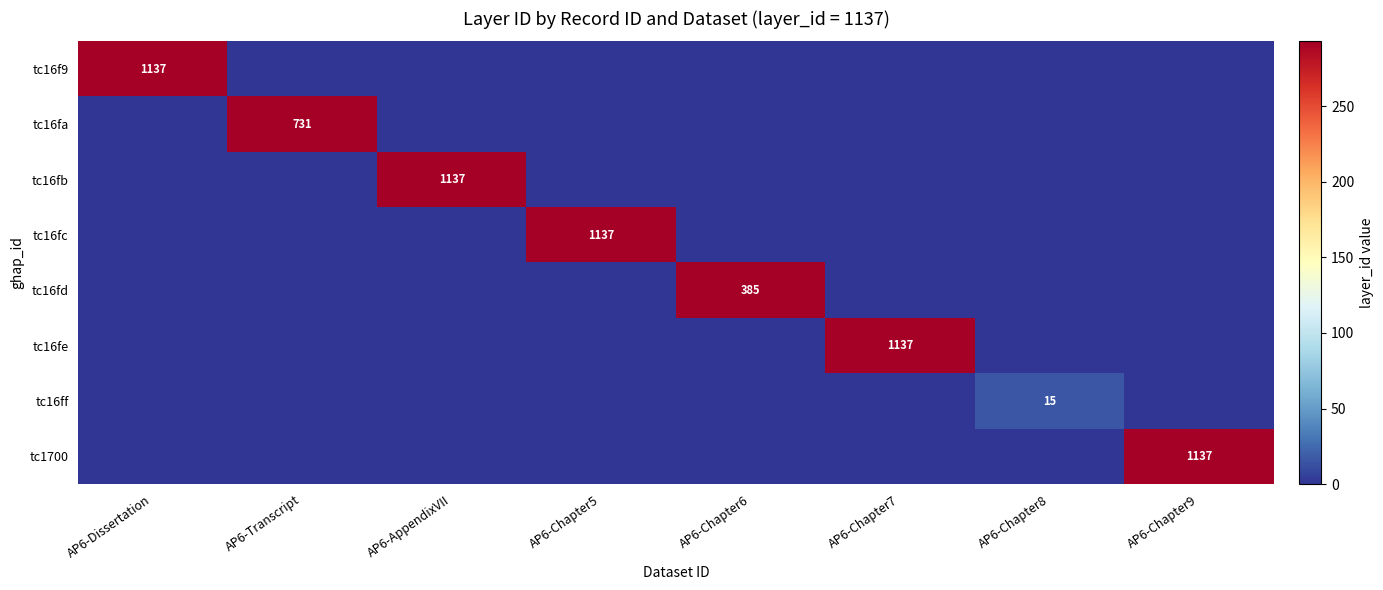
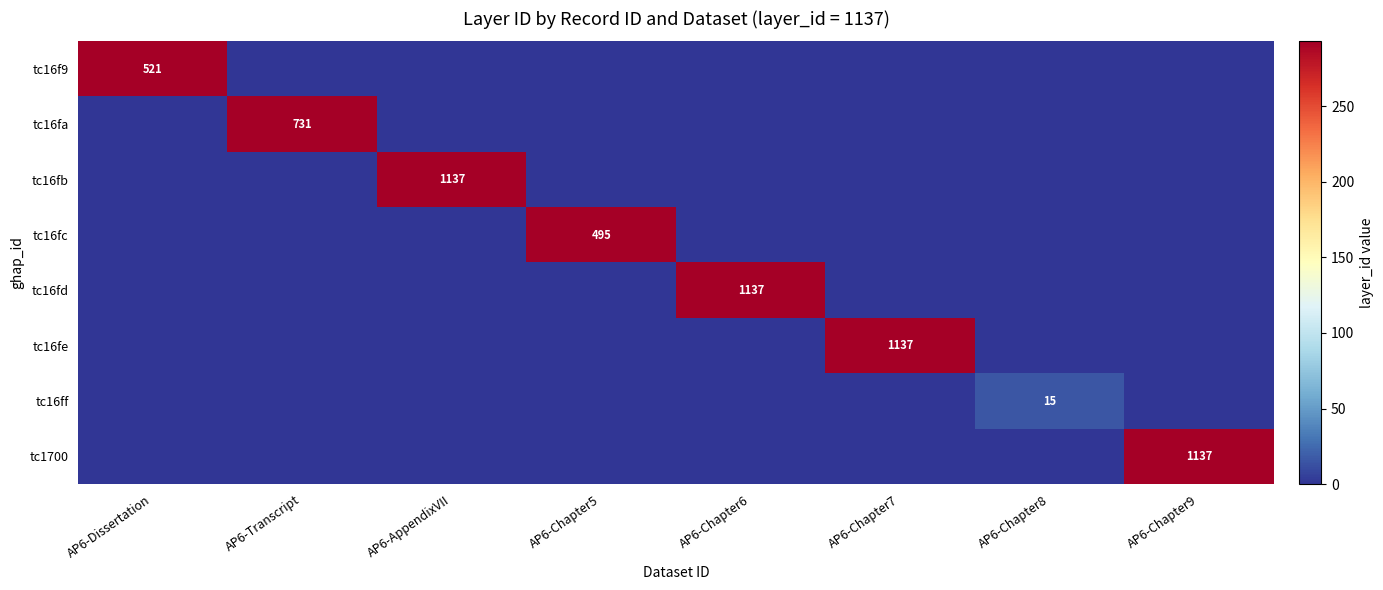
tc16f9, AP6-Dissertation: 1137 -> 521
tc16fc, AP6-Chapter5: 1137 -> 495
tc16fd, AP6-Chapter6: 385 -> 1137
